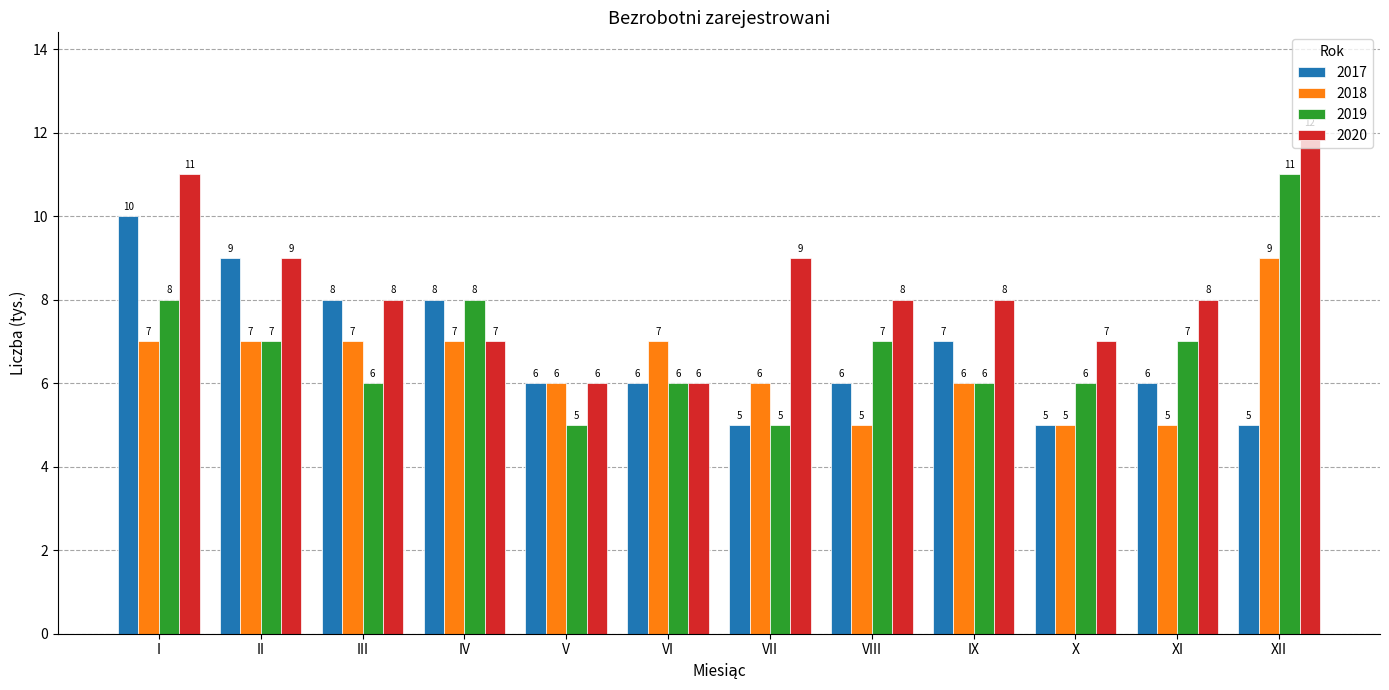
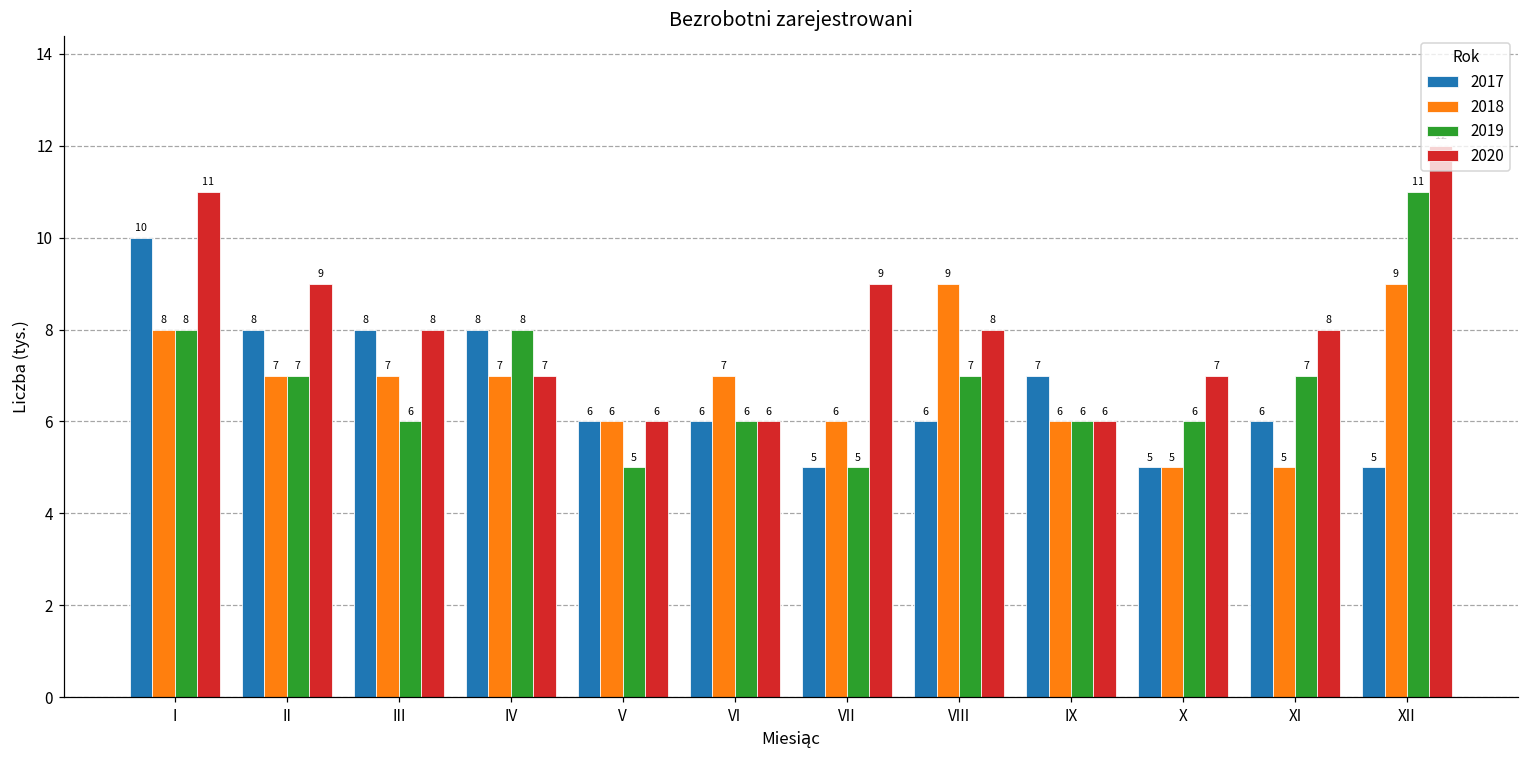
2018, I: 7 -> 8
2017, II: 9 -> 8
2018, VIII: 5 -> 9
2020, IX: 8 -> 6
